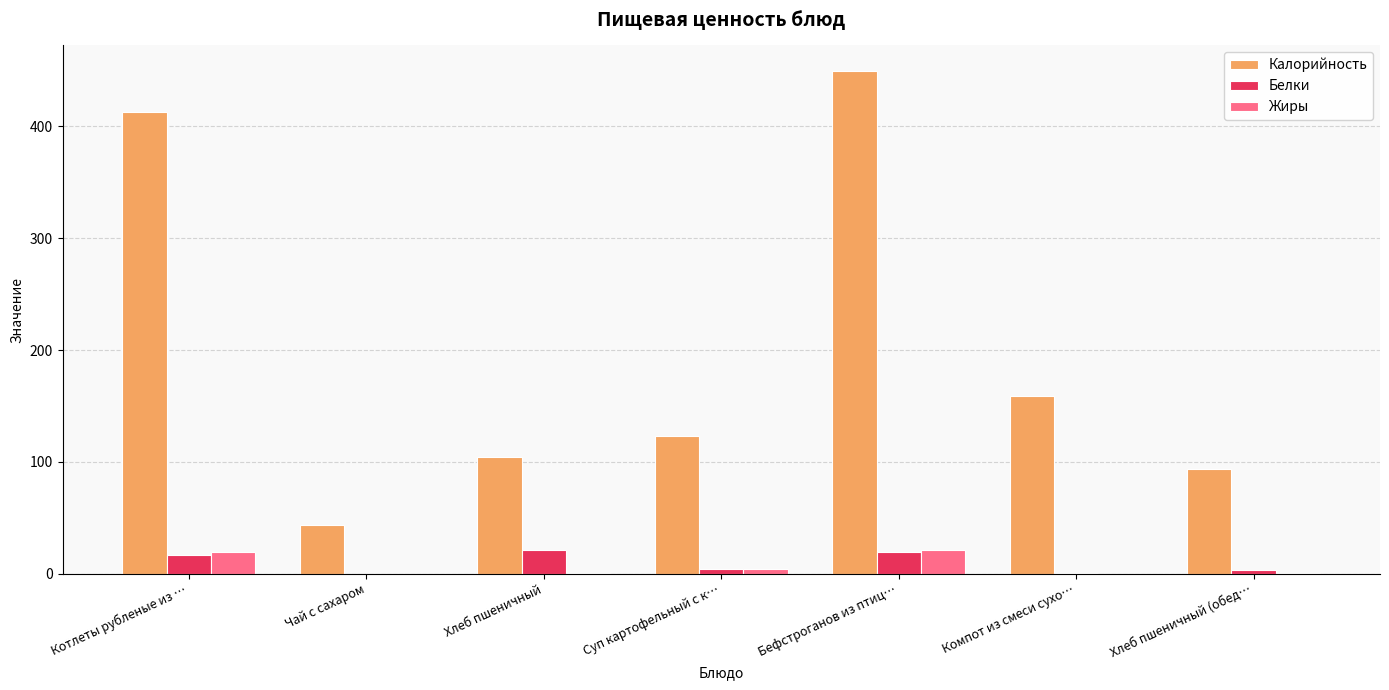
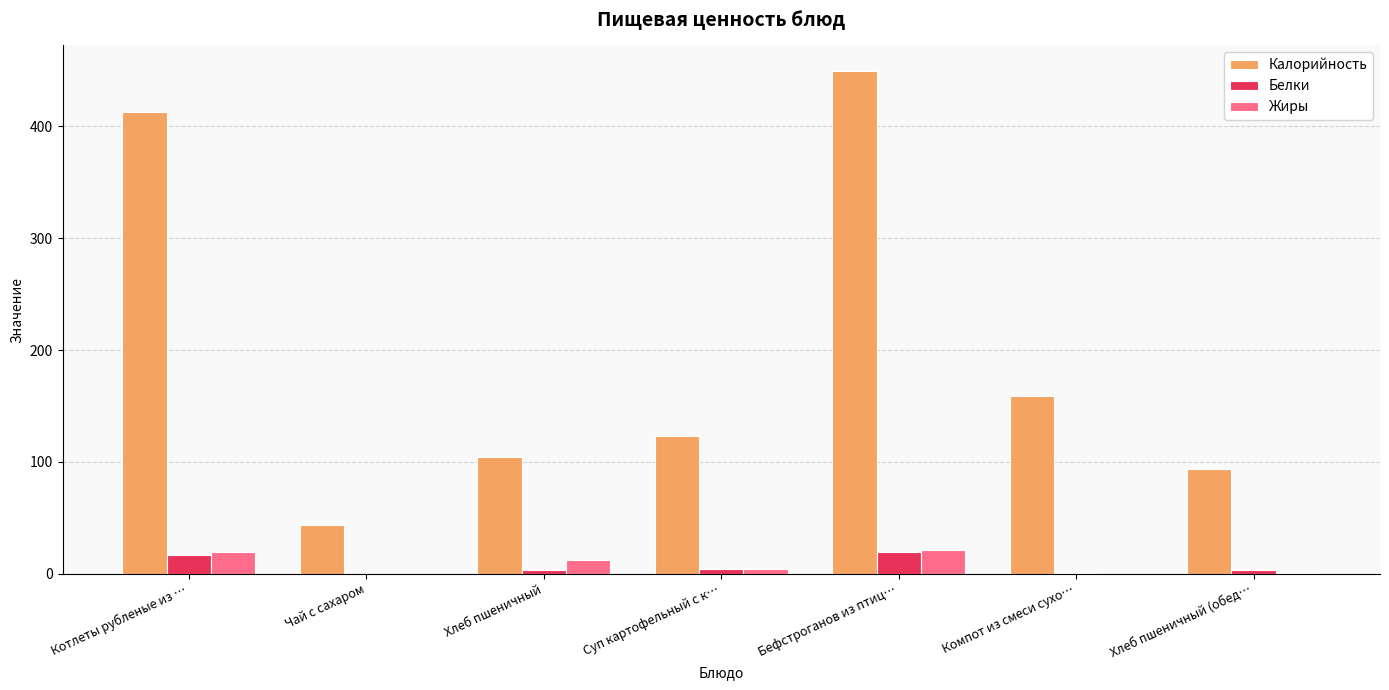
Белки, Хлеб пшеничный: 21 -> 3
Жиры, Хлеб пшеничный: 0 -> 12
